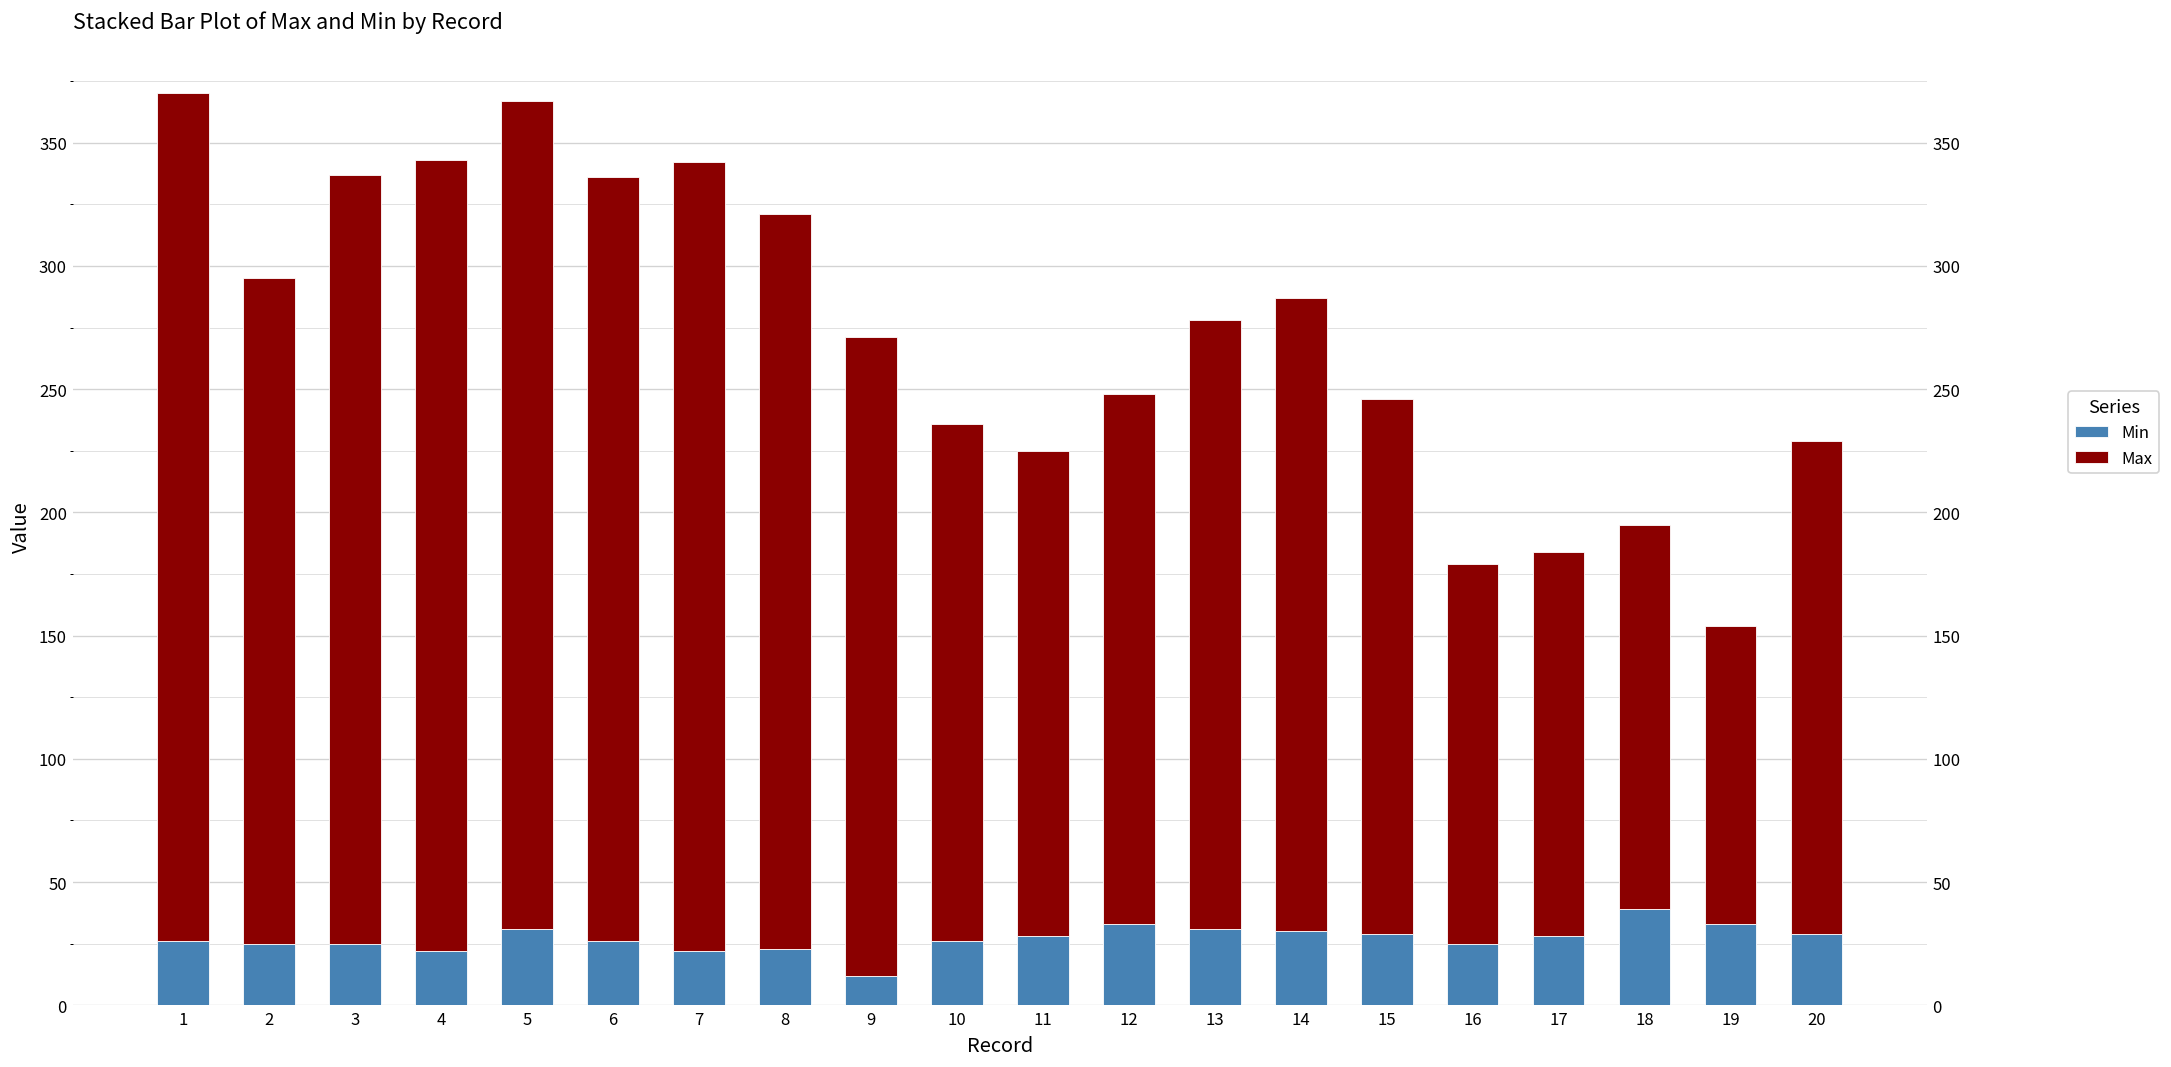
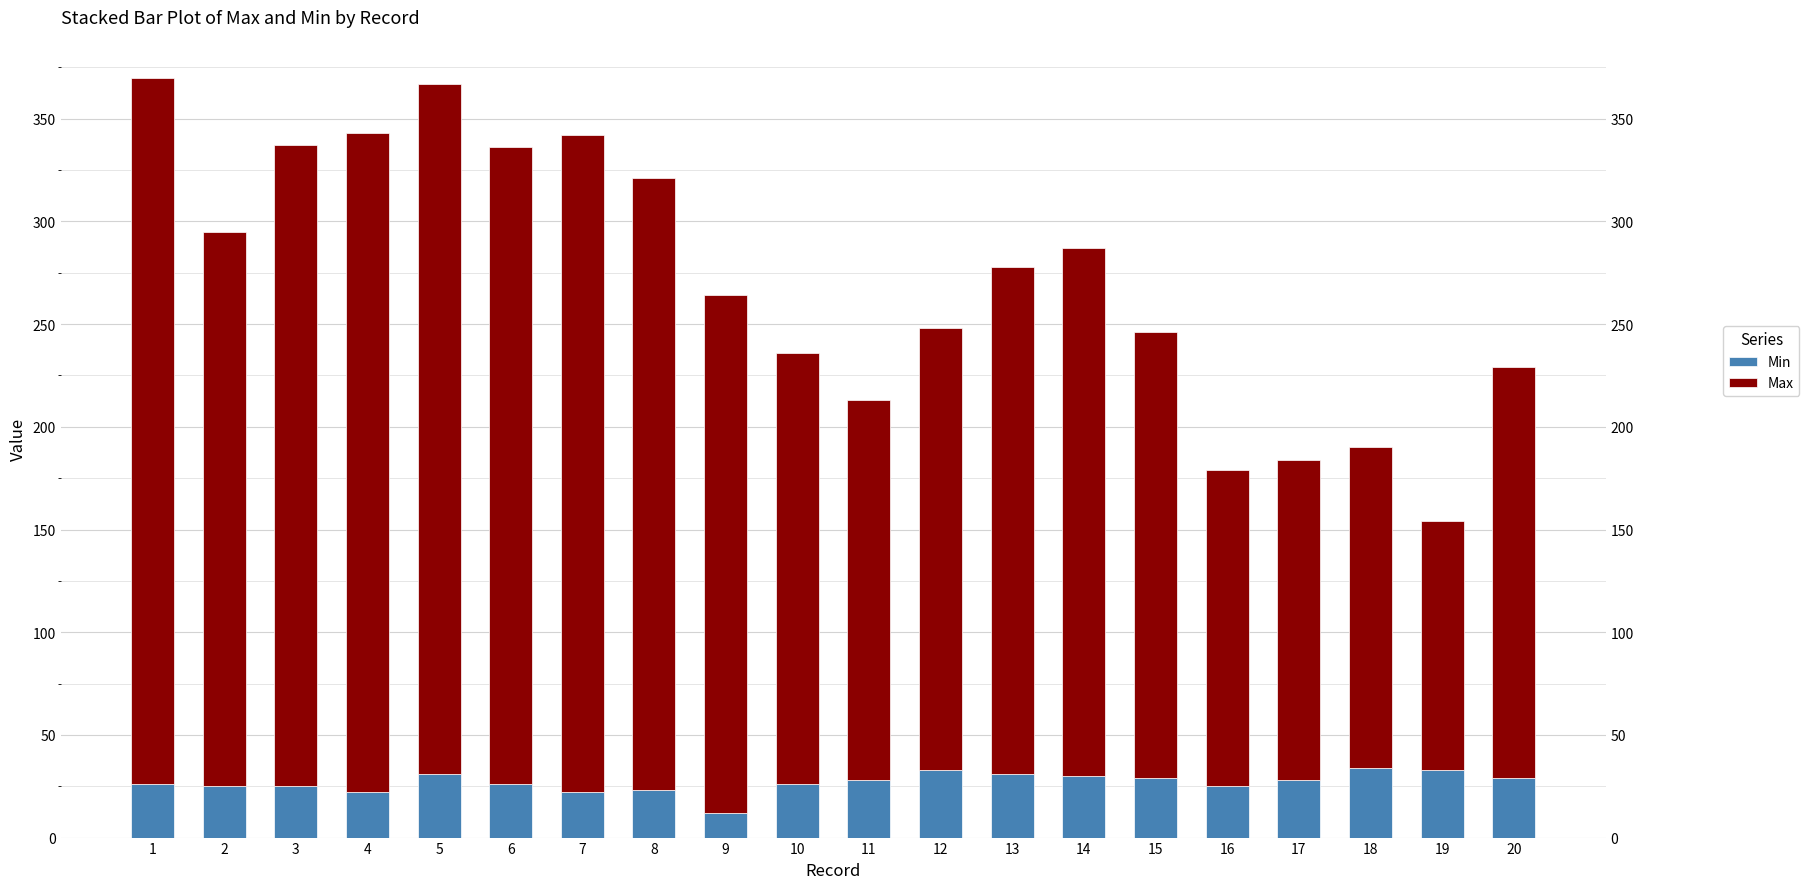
Max, 9: 259 -> 252
Max, 11: 197 -> 185
Min, 18: 39 -> 34
